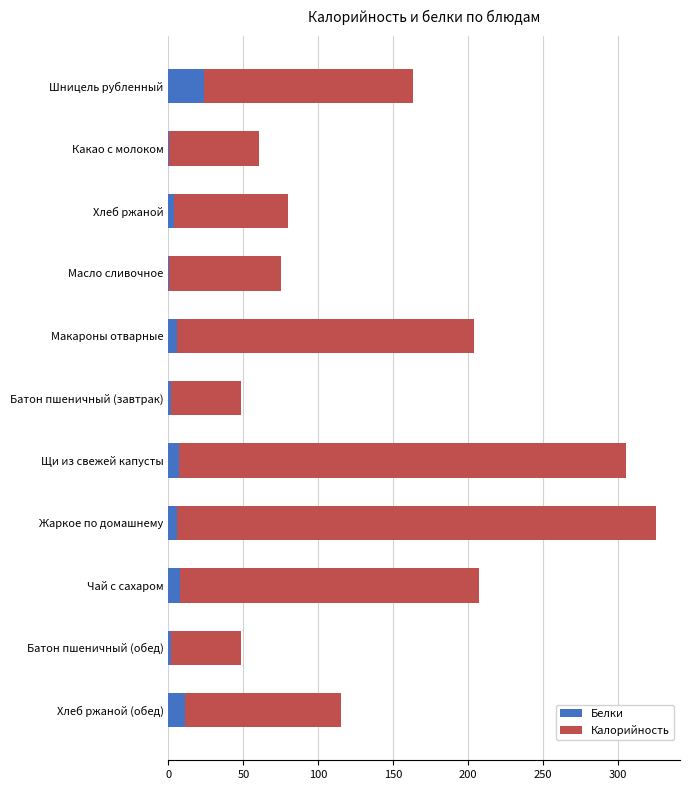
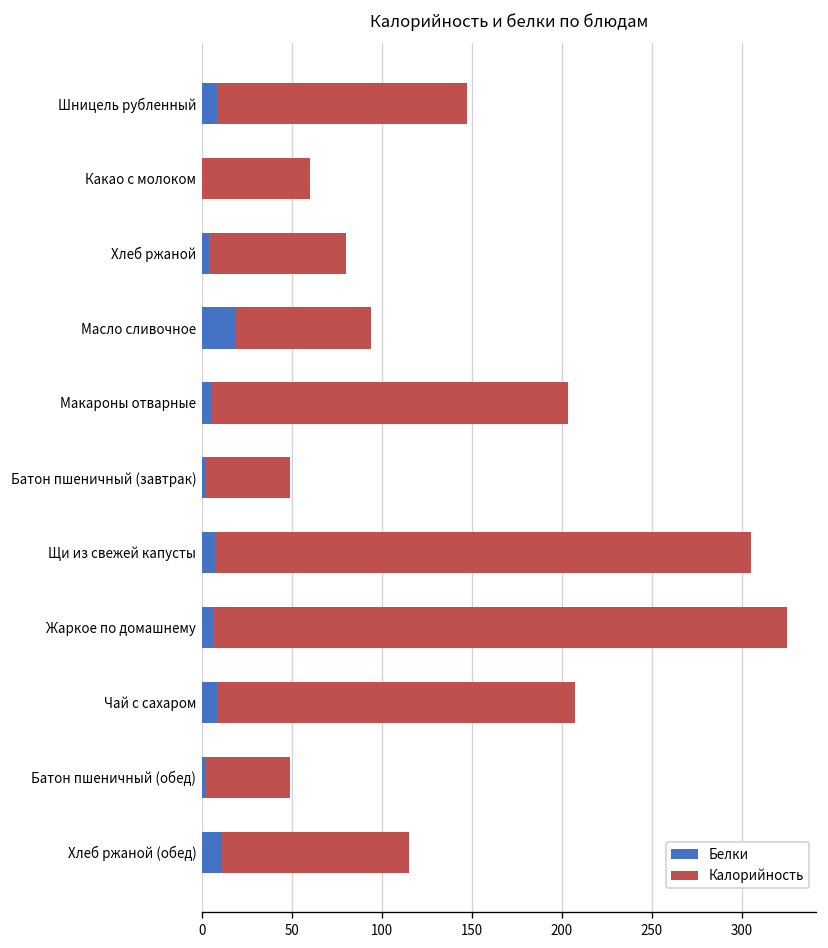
Белки, Шницель рубленный: 24 -> 8
Белки, Масло сливочное: 0 -> 19
